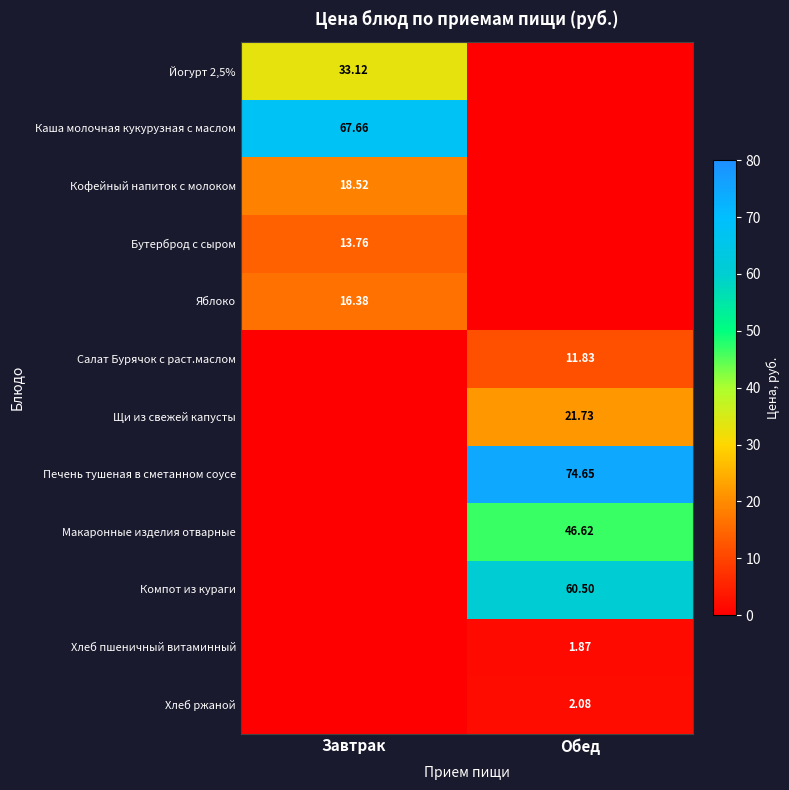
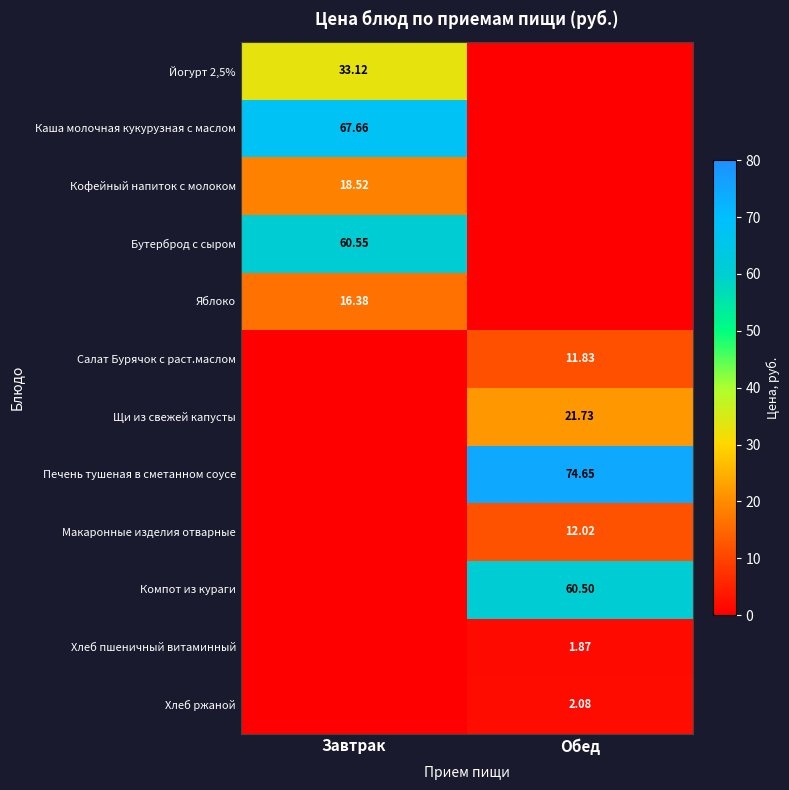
Бутерброд с сыром, Завтрак: 13.76 -> 60.55
Макаронные изделия отварные, Обед: 46.62 -> 12.02
